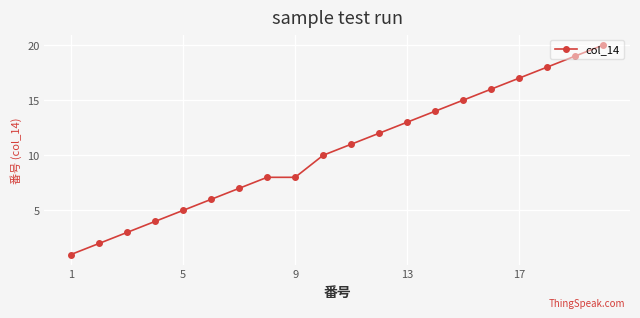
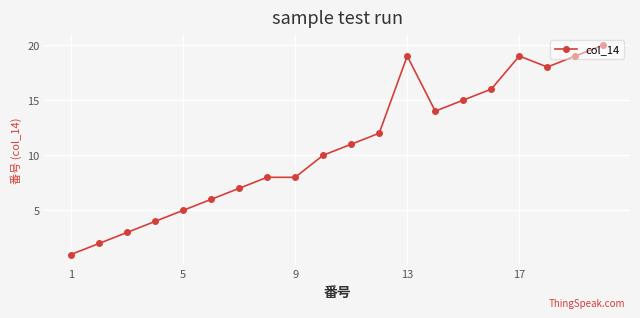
13: 13 -> 19
17: 17 -> 19
